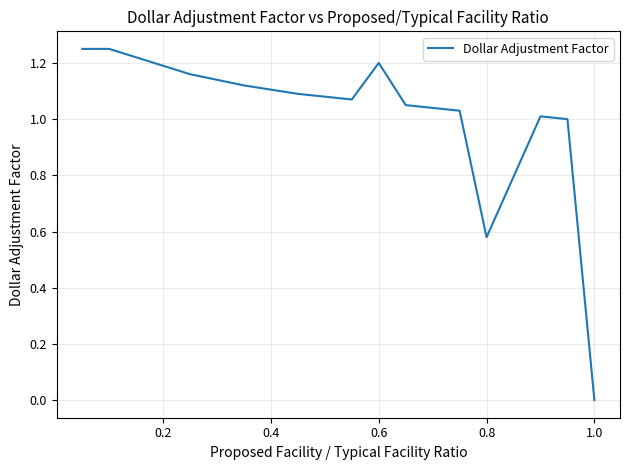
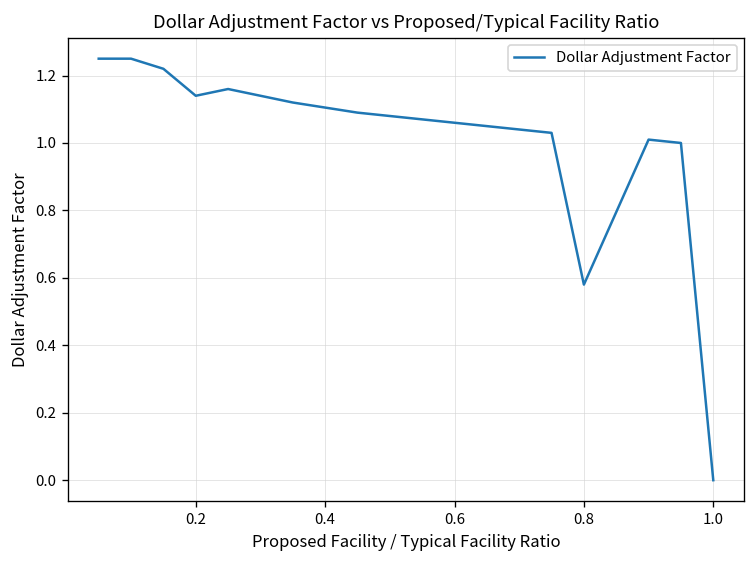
0.2: 1.19 -> 1.14
0.6: 1.20 -> 1.06
